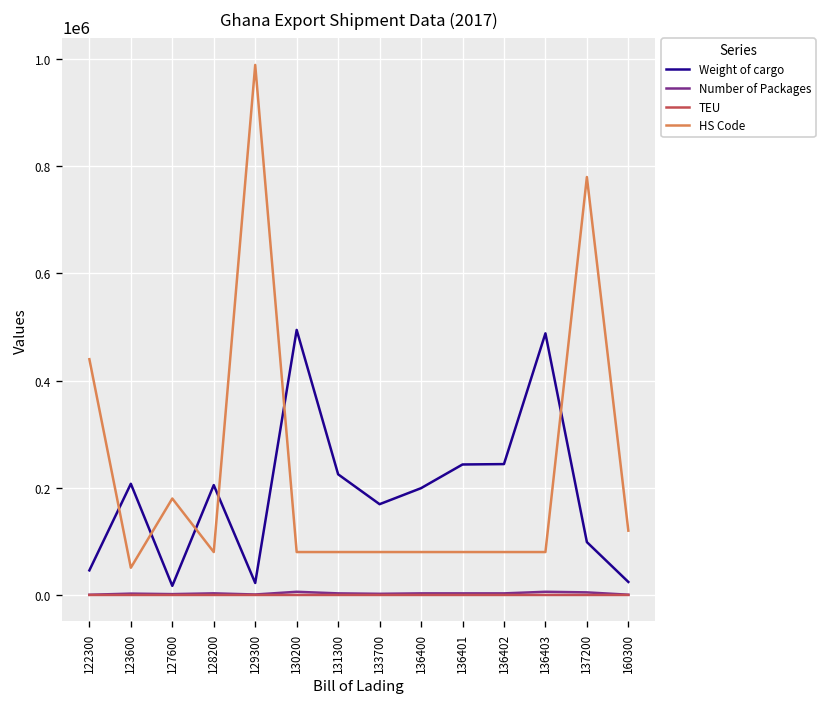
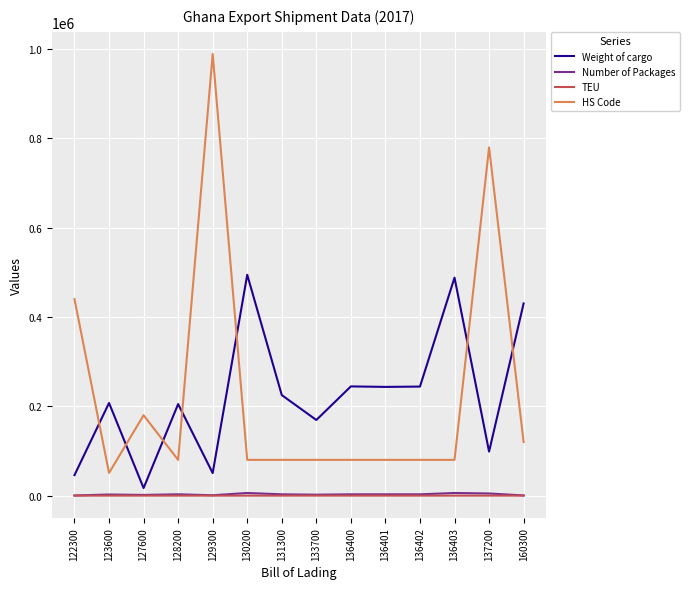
Weight of cargo, 129300: 20000 -> 50000
Weight of cargo, 136400: 200000 -> 240000
Weight of cargo, 160300: 20000 -> 430000
